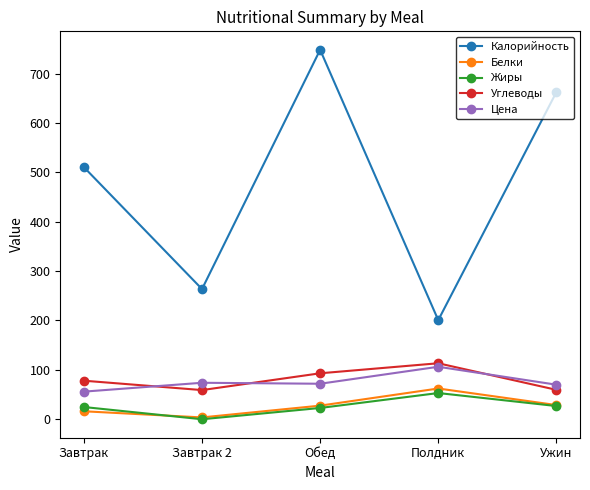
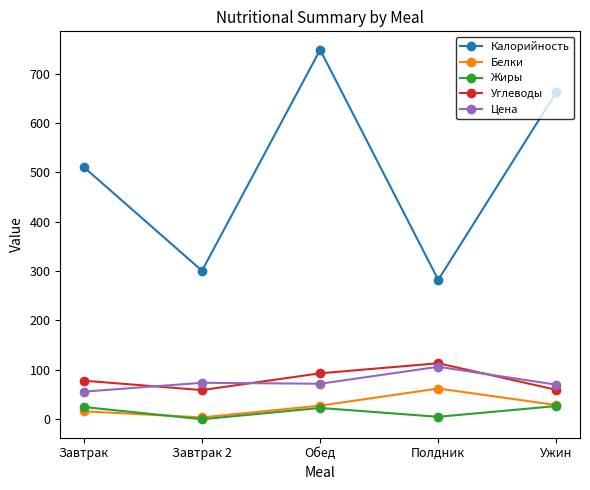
Калорийность, Завтрак 2: 260 -> 300
Калорийность, Полдник: 200 -> 280
Жиры, Полдник: 50 -> 10
